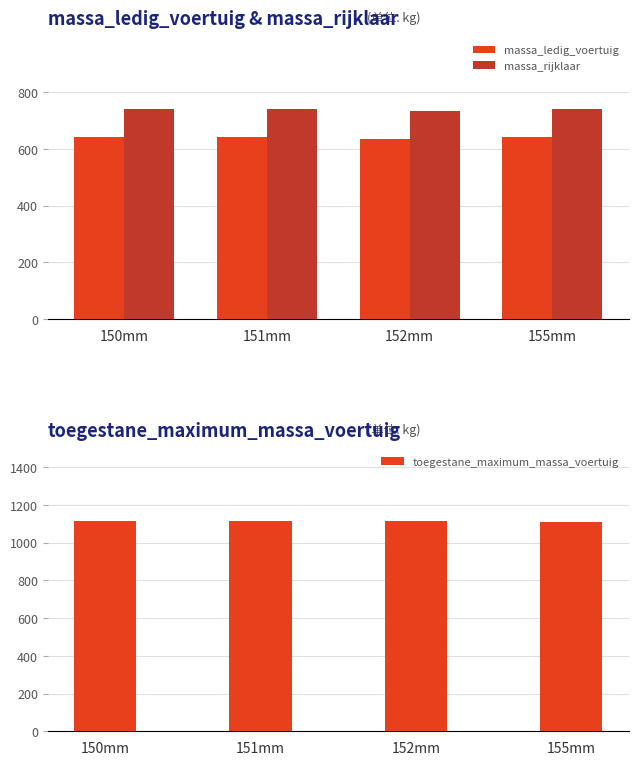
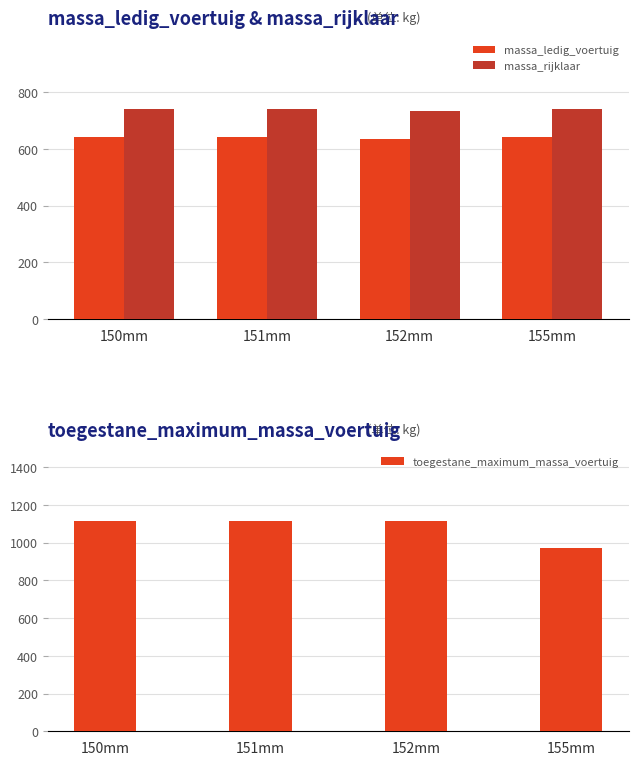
toegestane_maximum_massa_voertuig, 155mm: 1110 -> 970
